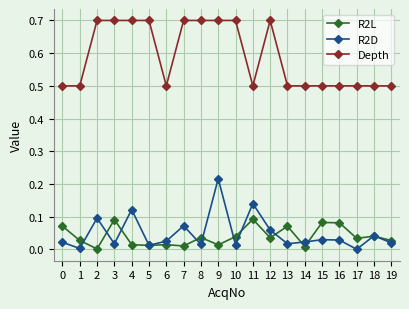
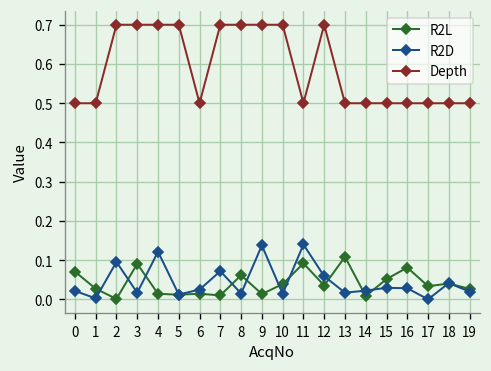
R2L, 8: 0.04 -> 0.06
R2D, 9: 0.22 -> 0.14
R2L, 13: 0.07 -> 0.11
R2L, 15: 0.08 -> 0.05
